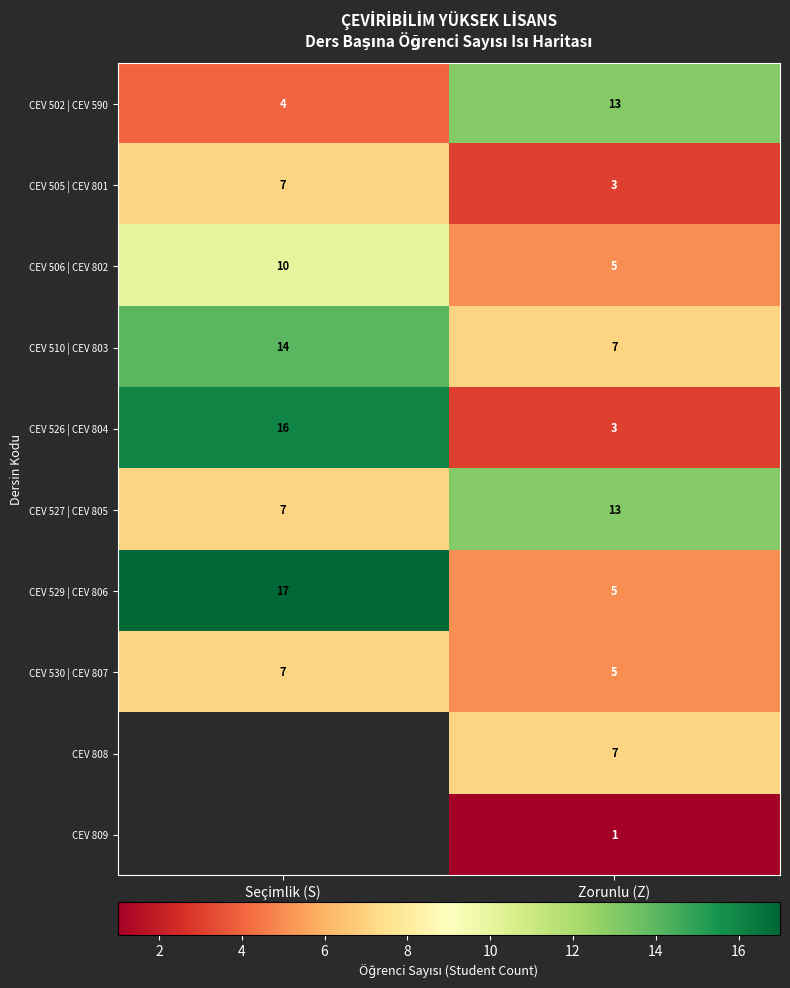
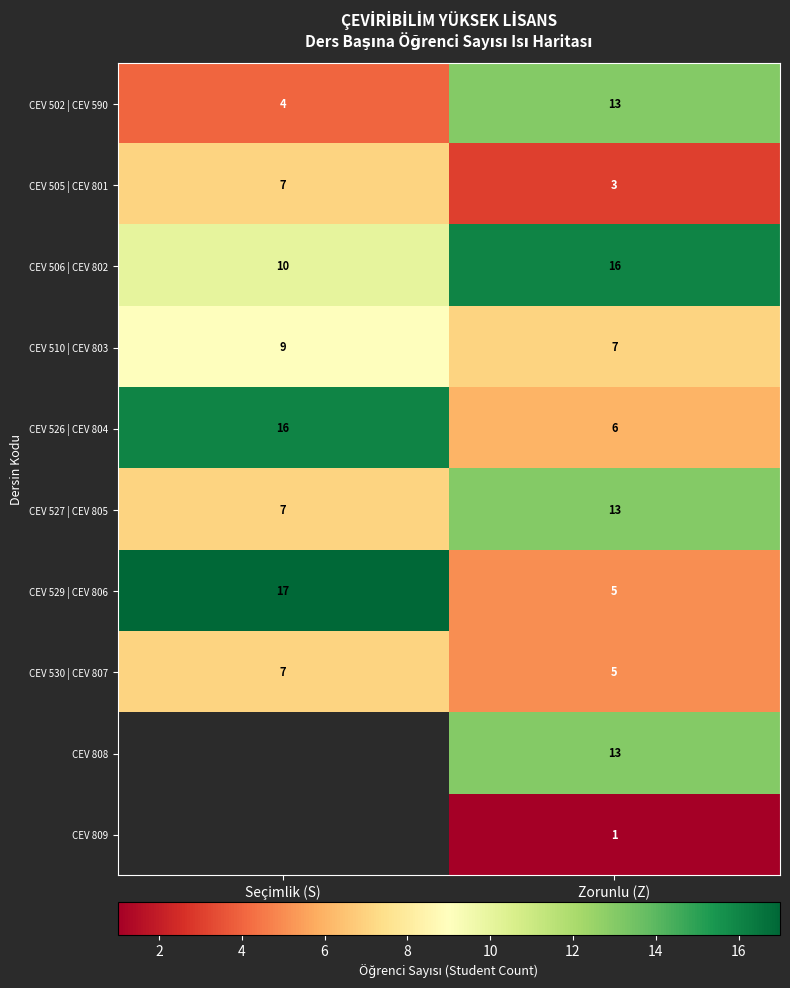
CEV 506 | CEV 802, Zorunlu (Z): 5 -> 16
CEV 510 | CEV 803, Seçimlik (S): 14 -> 9
CEV 526 | CEV 804, Zorunlu (Z): 3 -> 6
CEV 808, Zorunlu (Z): 7 -> 13
